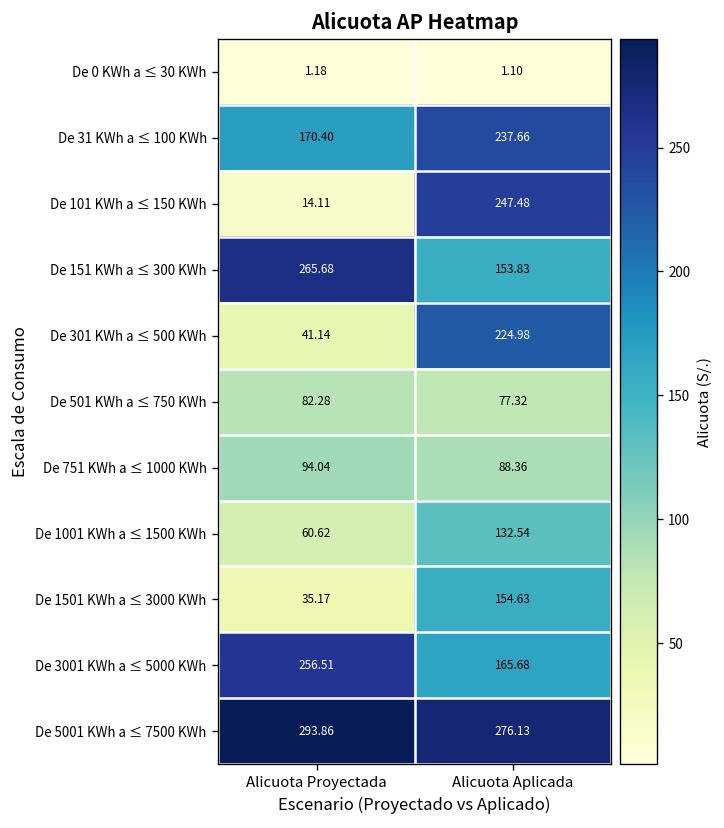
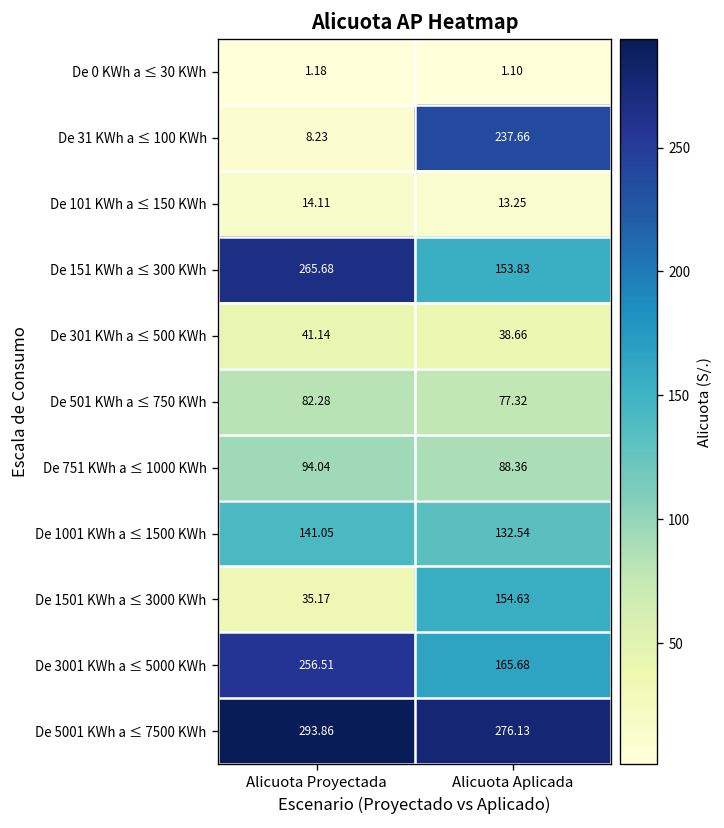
De 31 KWh a ≤ 100 KWh, Alicuota Proyectada: 170.40 -> 8.23
De 101 KWh a ≤ 150 KWh, Alicuota Aplicada: 247.48 -> 13.25
De 301 KWh a ≤ 500 KWh, Alicuota Aplicada: 224.98 -> 38.66
De 1001 KWh a ≤ 1500 KWh, Alicuota Proyectada: 60.62 -> 141.05
